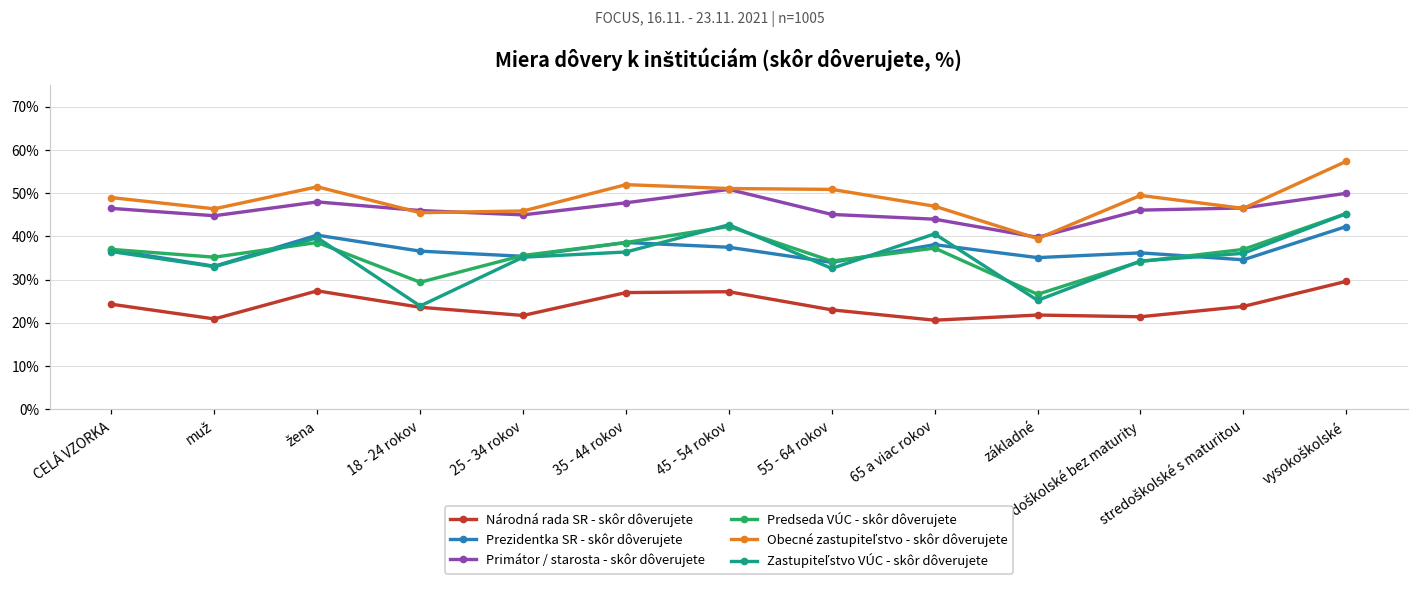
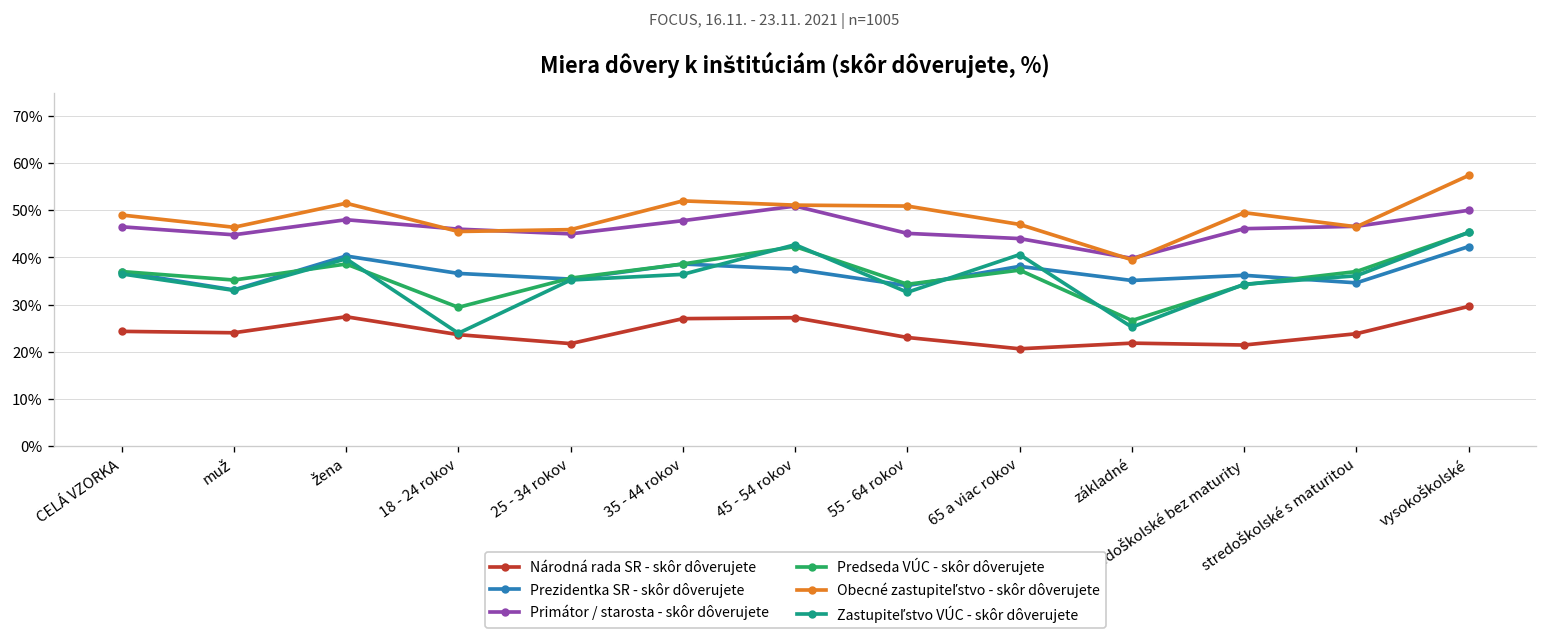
Národná rada SR - skôr dôverujete, muž: 21% -> 24%
